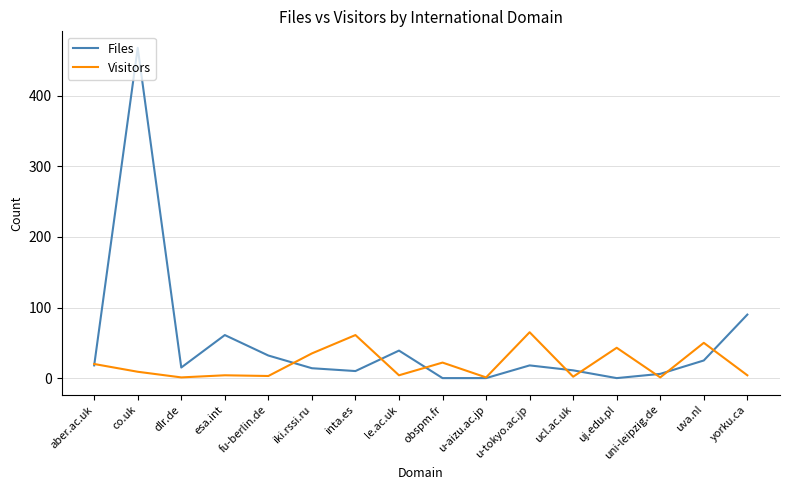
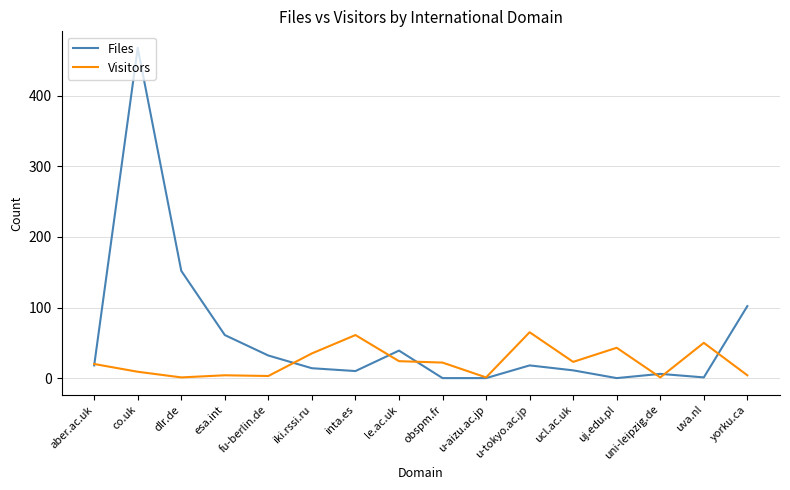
Files, dlr.de: 20 -> 150
Visitors, le.ac.uk: 0 -> 20
Visitors, ucl.ac.uk: 0 -> 20
Files, uva.nl: 30 -> 0
Files, yorku.ca: 90 -> 100
